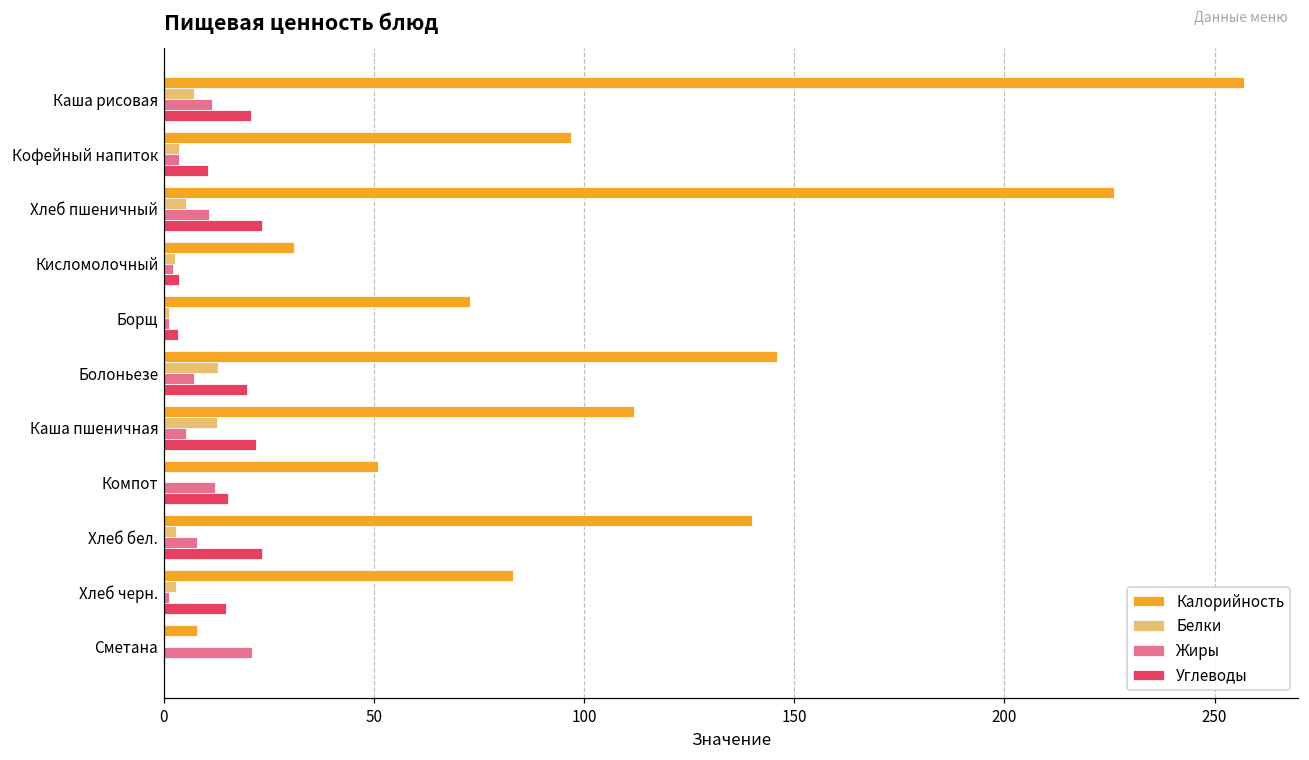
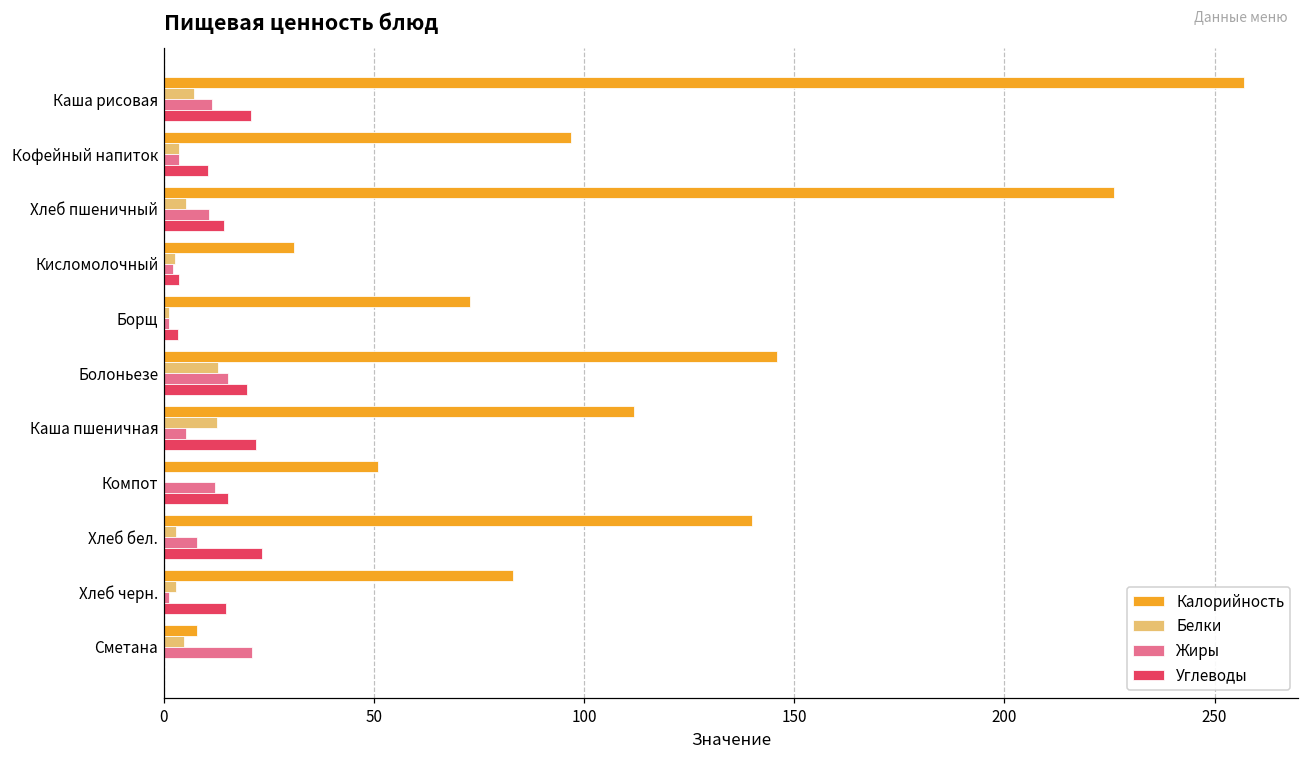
Углеводы, Хлеб пшеничный: 24 -> 14
Жиры, Болоньезе: 7 -> 15
Белки, Сметана: 0 -> 5
